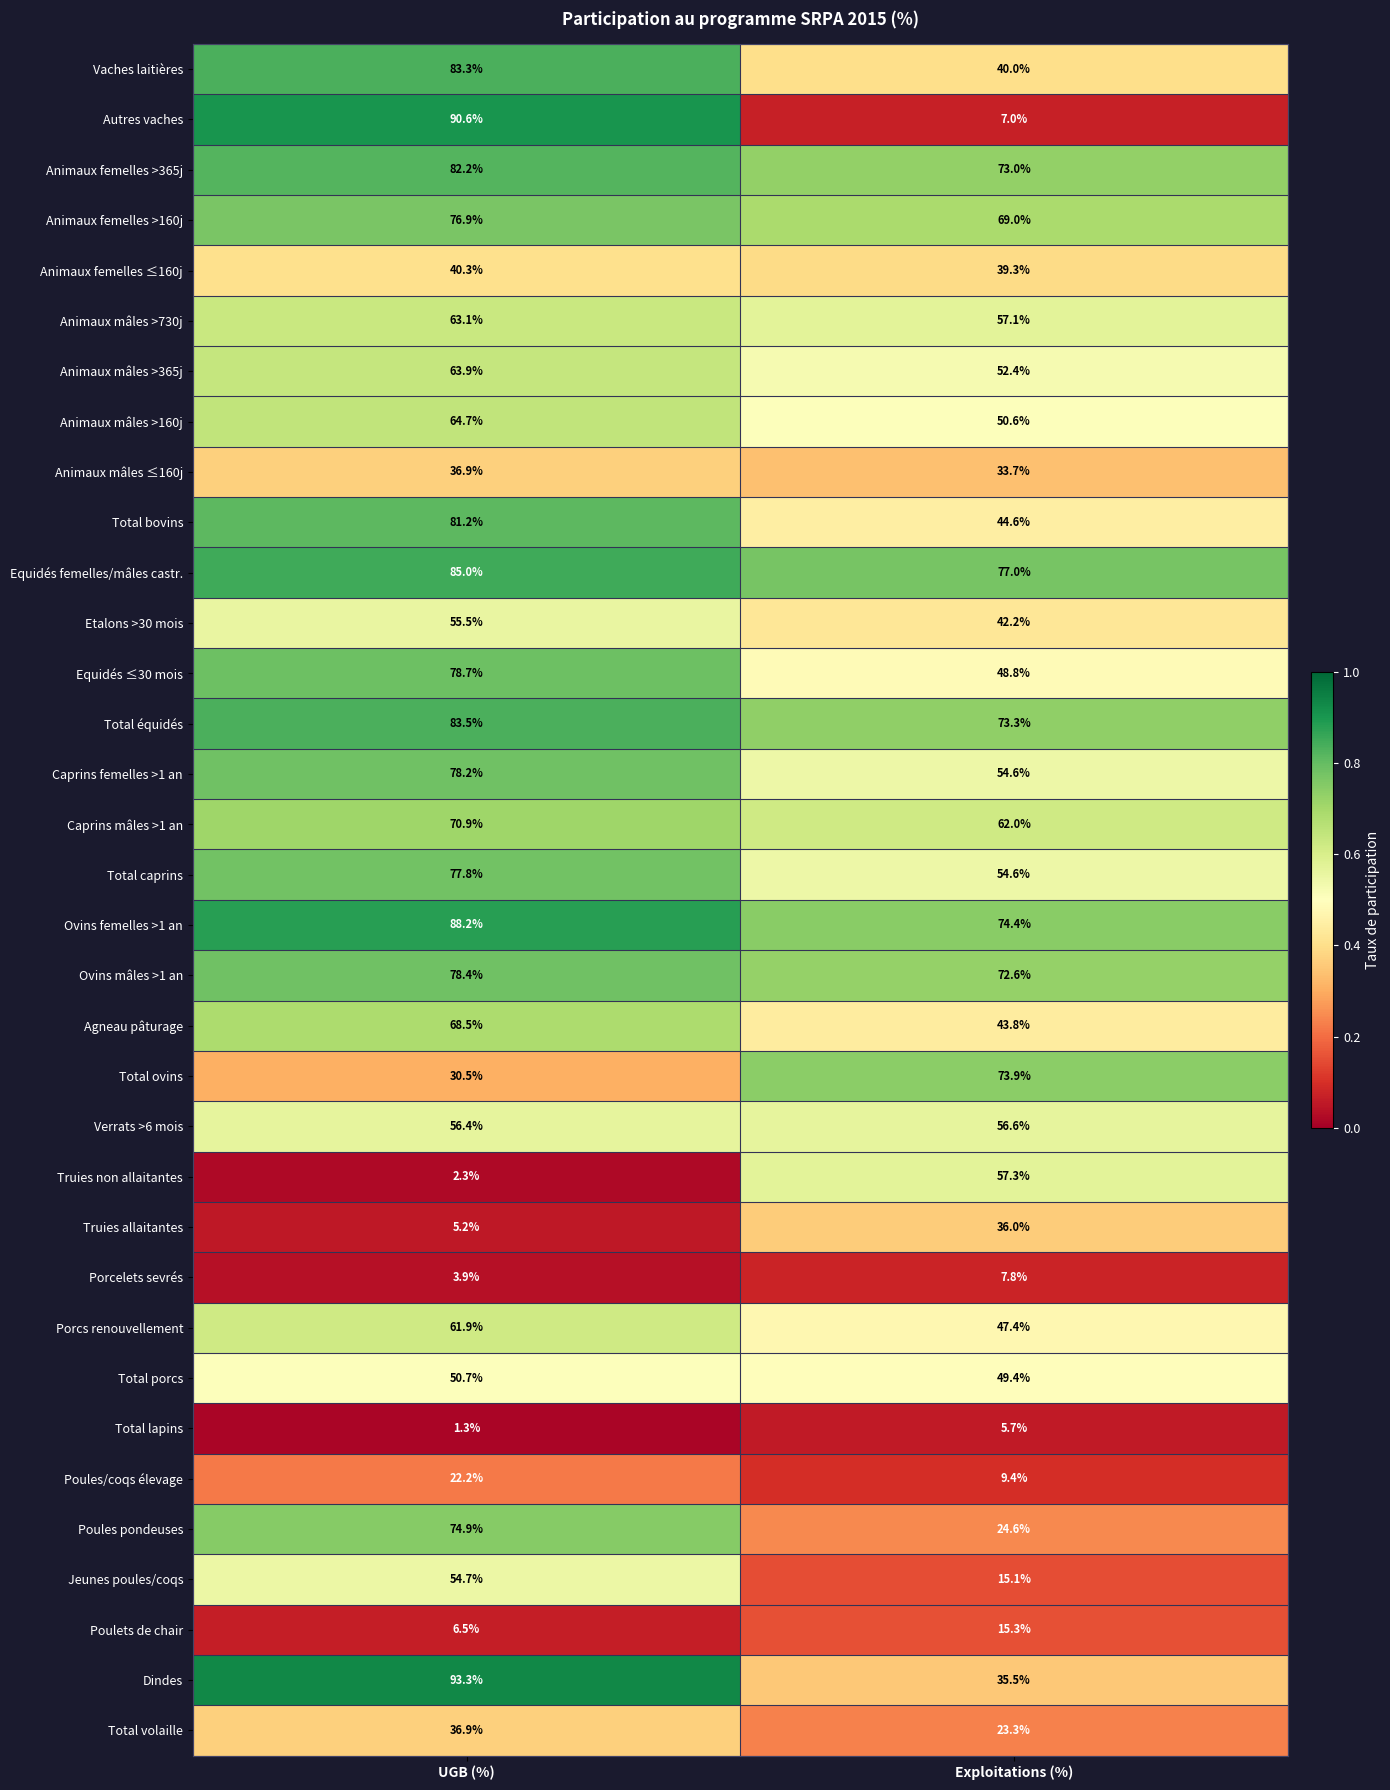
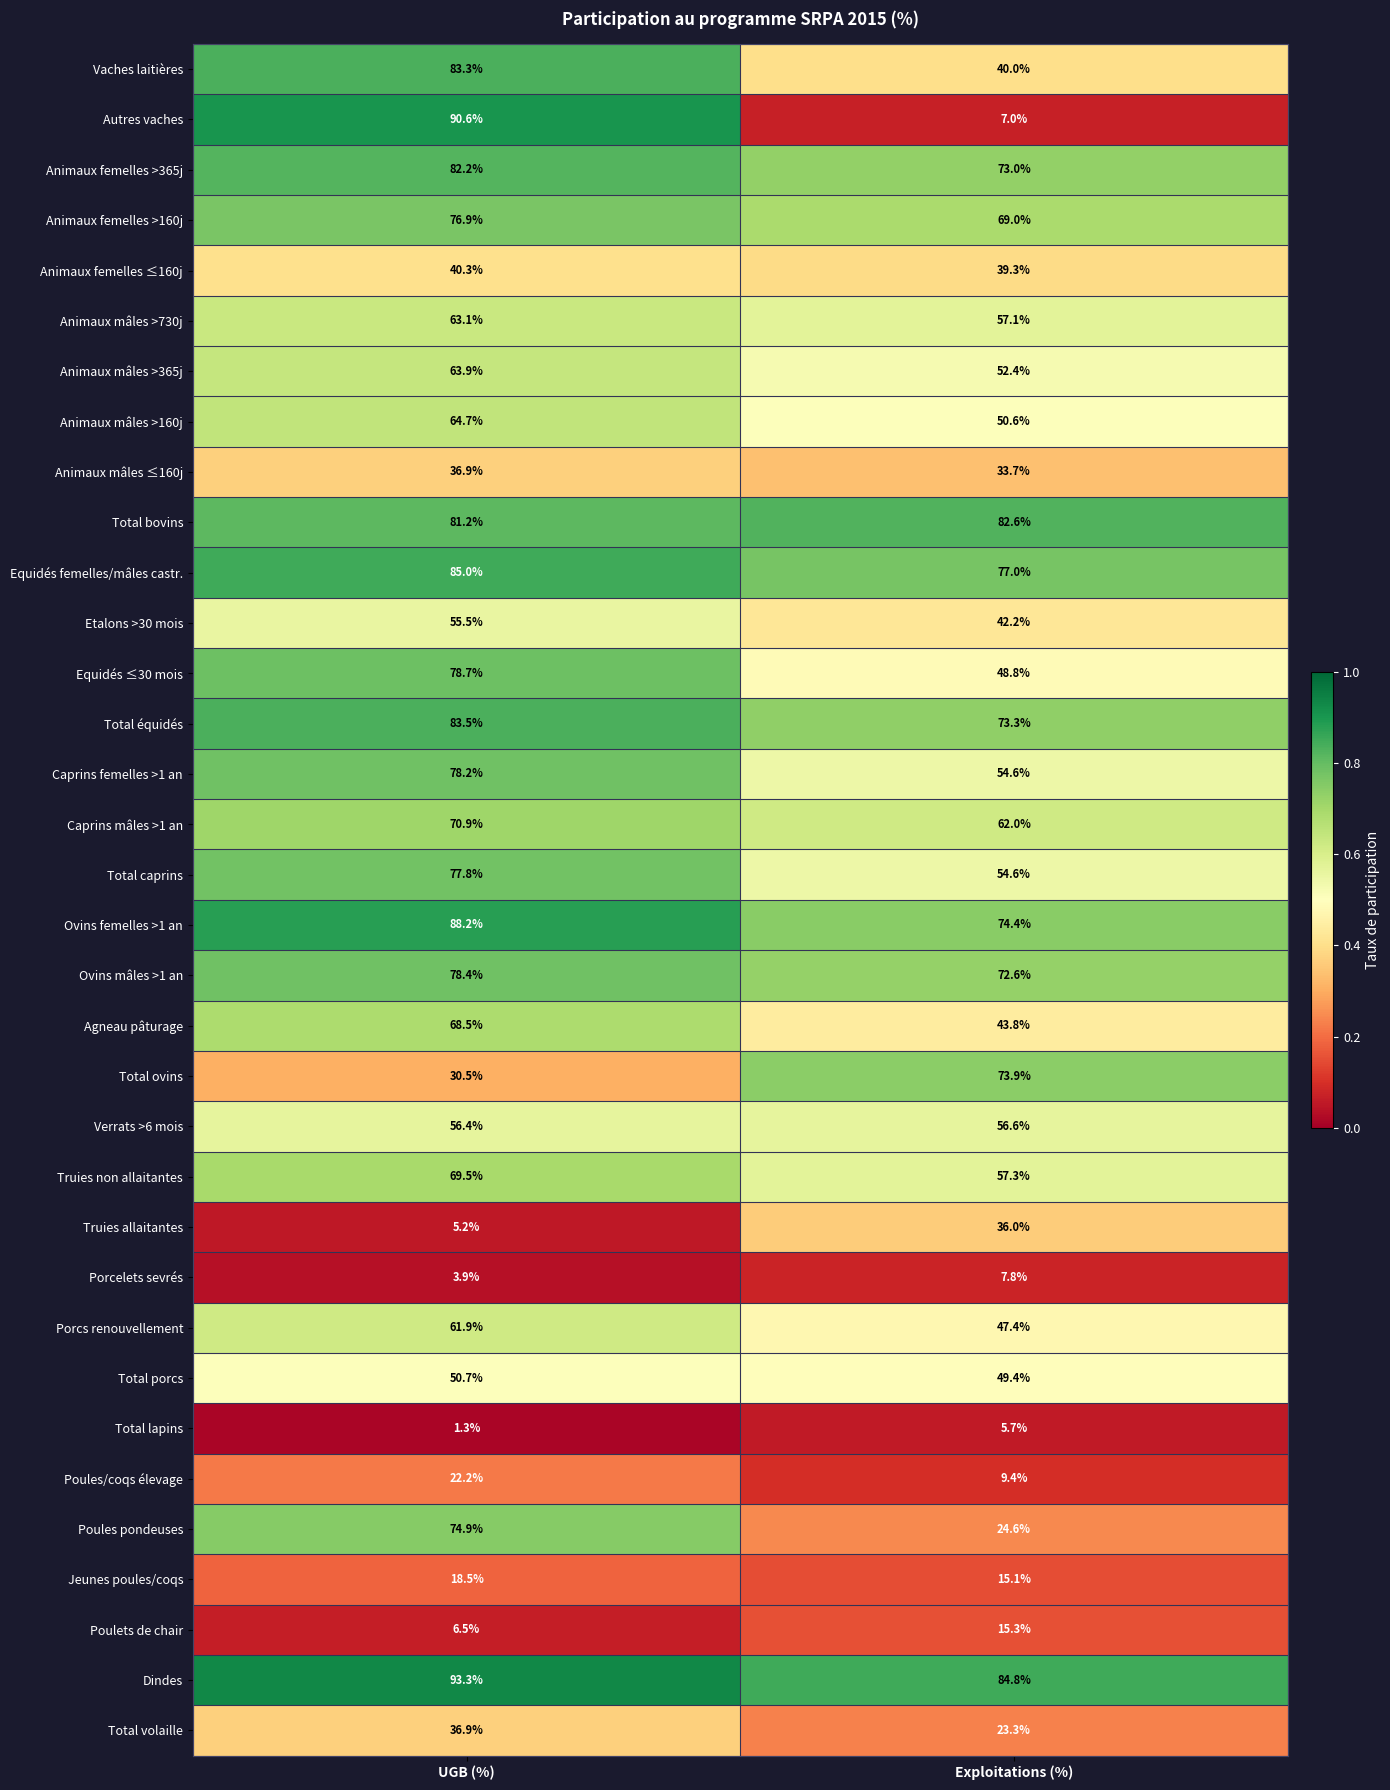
Total bovins, Exploitations (%): 44.6% -> 82.6%
Truies non allaitantes, UGB (%): 2.3% -> 69.5%
Jeunes poules/coqs, UGB (%): 54.7% -> 18.5%
Dindes, Exploitations (%): 35.5% -> 84.8%
